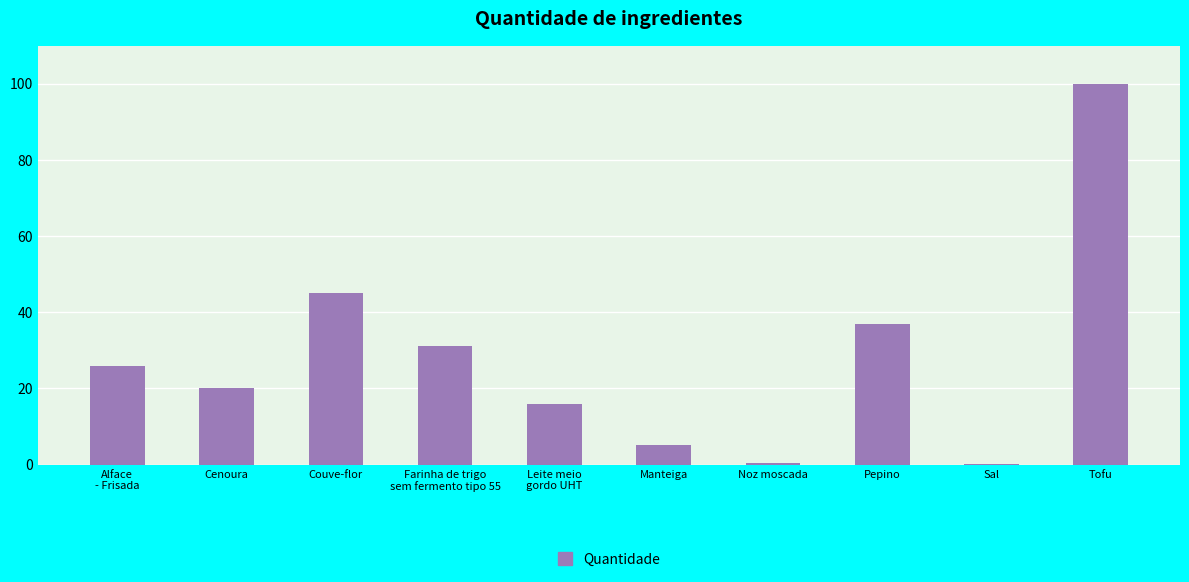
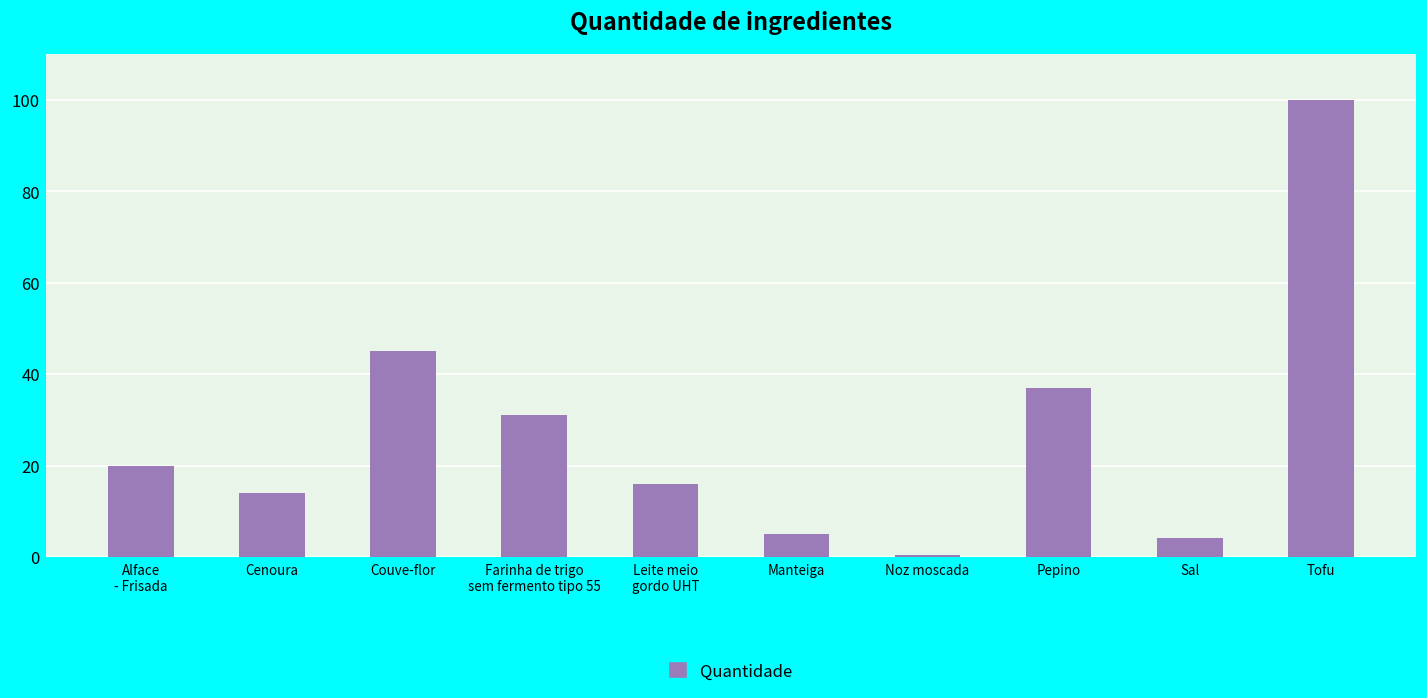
Alface - Frisada: 26 -> 20
Cenoura: 20 -> 14
Sal: 0 -> 4
